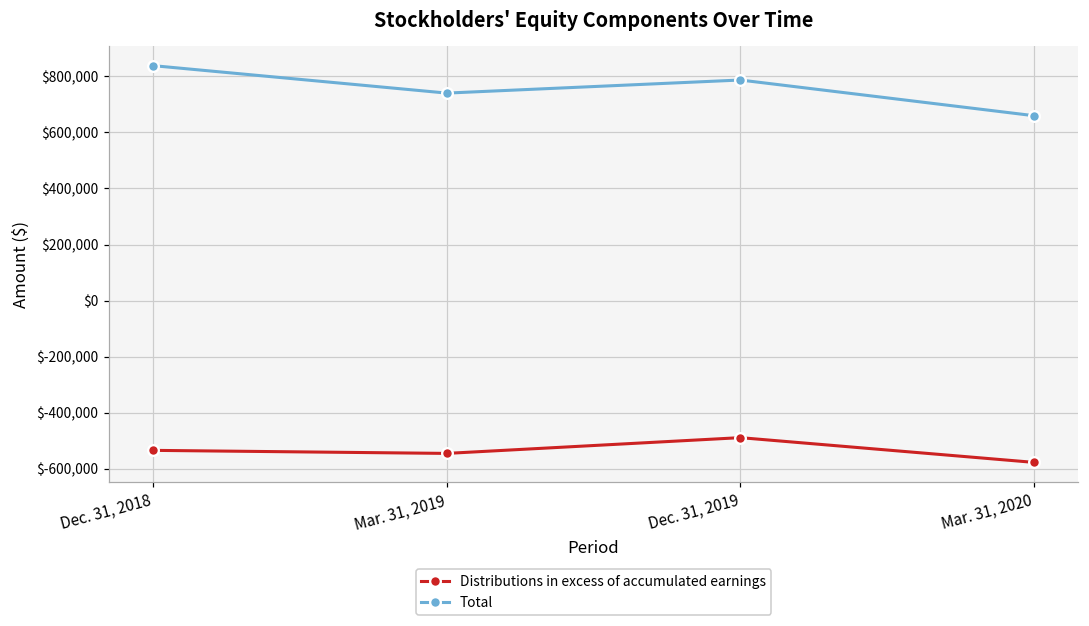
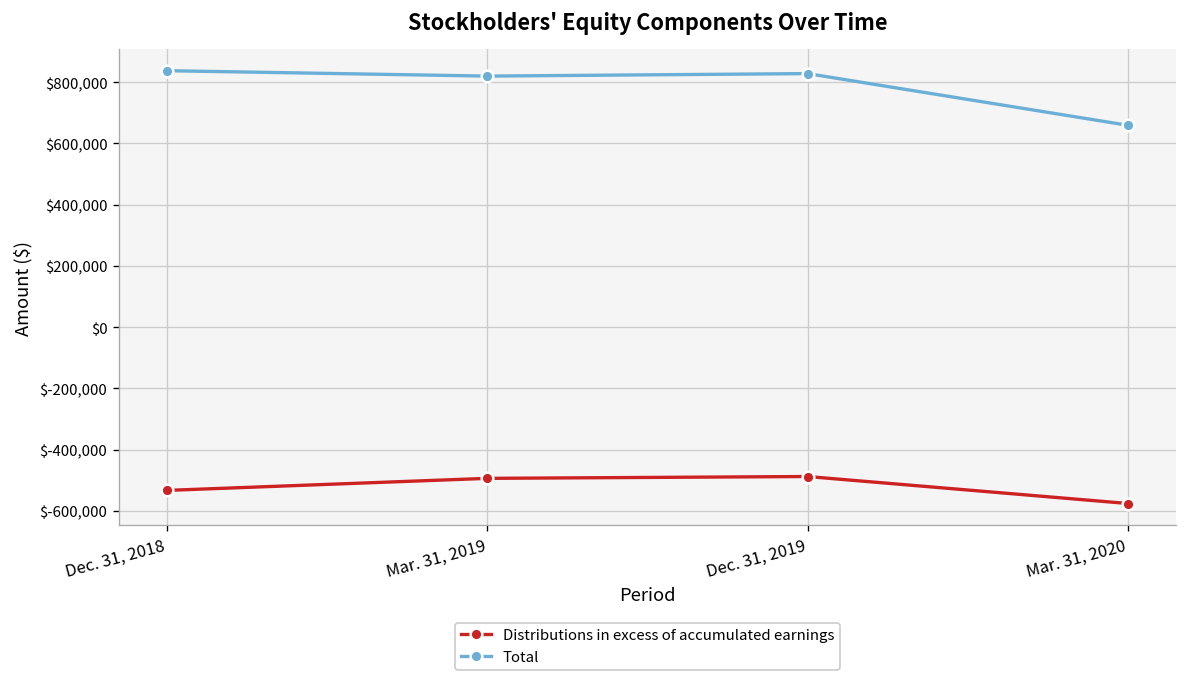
Distributions in excess of accumulated earnings, Mar. 31, 2019: $-540,000 -> $-490,000
Total, Mar. 31, 2019: $740,000 -> $820,000
Total, Dec. 31, 2019: $790,000 -> $830,000
